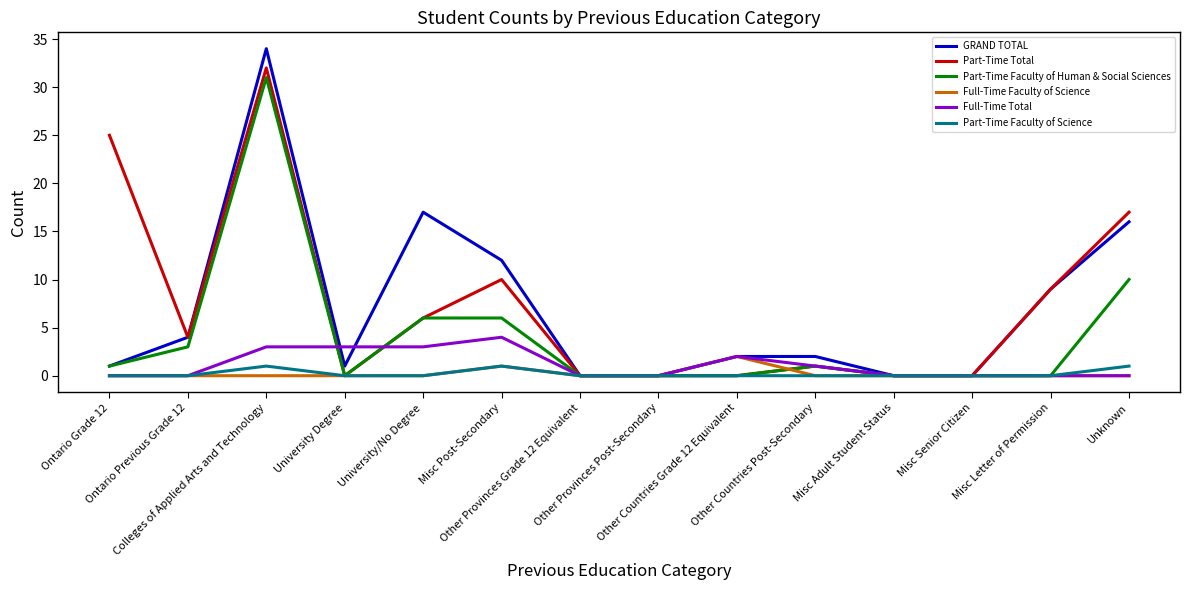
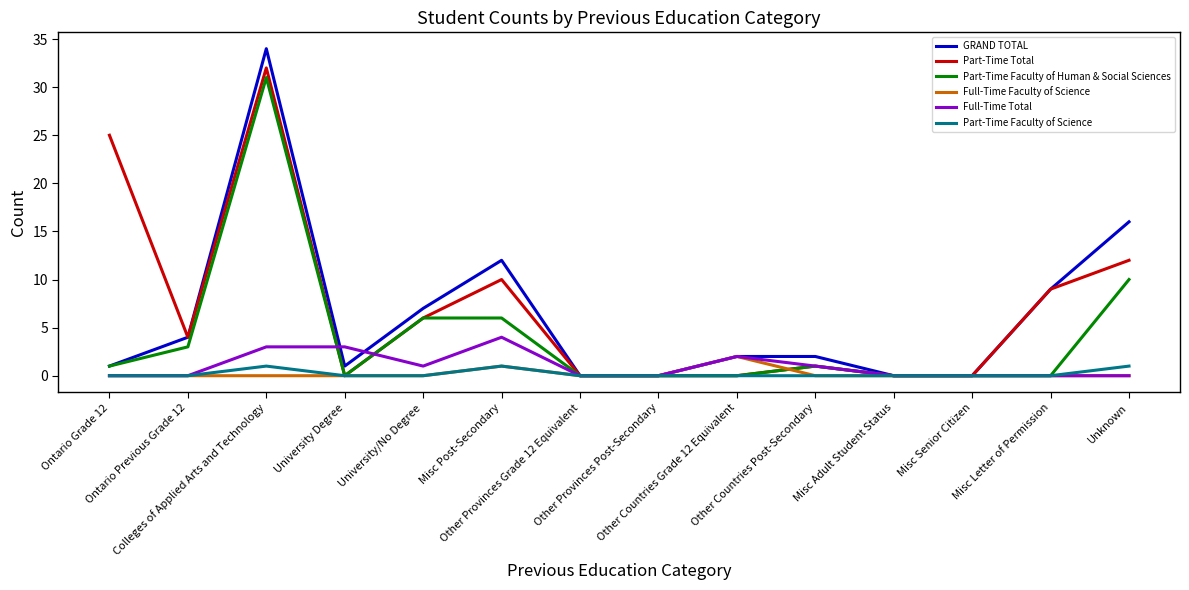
GRAND TOTAL, University/No Degree: 17 -> 7
Full-Time Total, University/No Degree: 3 -> 1
Part-Time Total, Unknown: 17 -> 12
